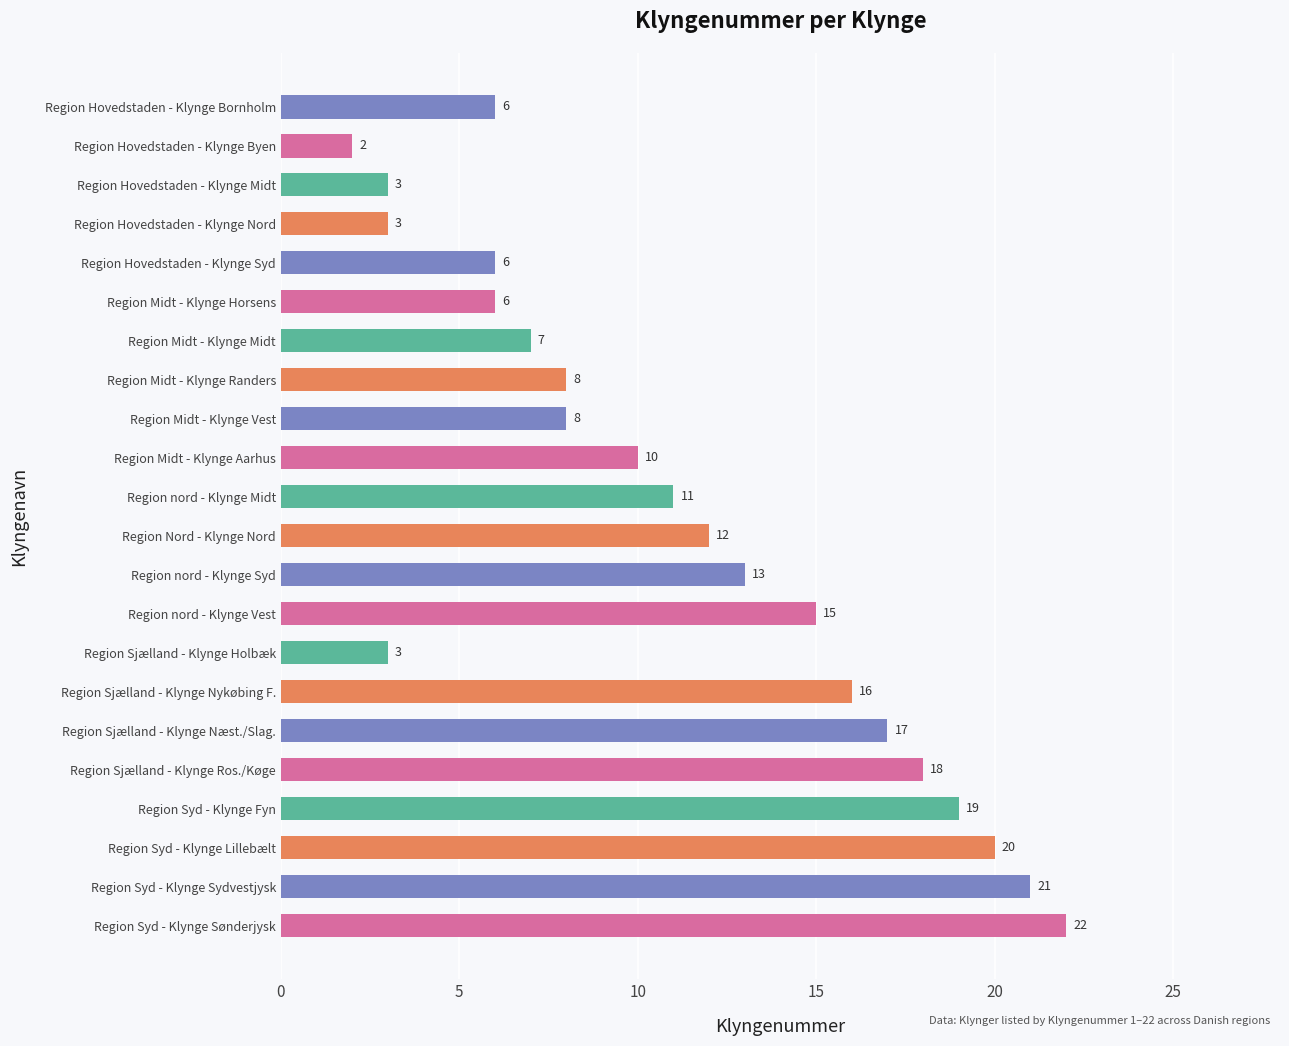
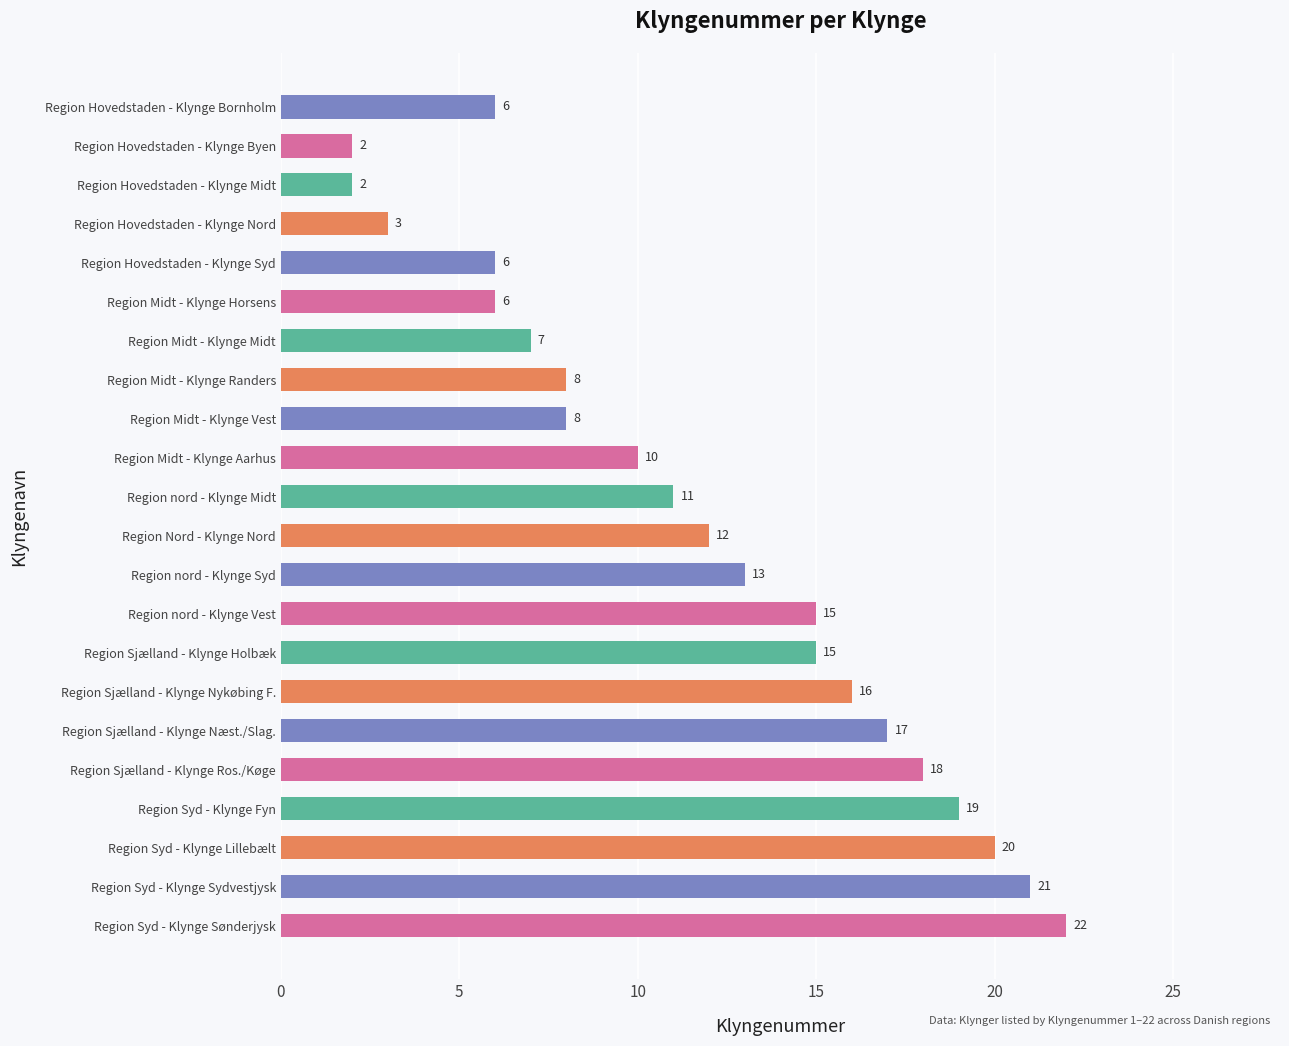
Region Hovedstaden - Klynge Midt: 3 -> 2
Region Sjælland - Klynge Holbæk: 3 -> 15
